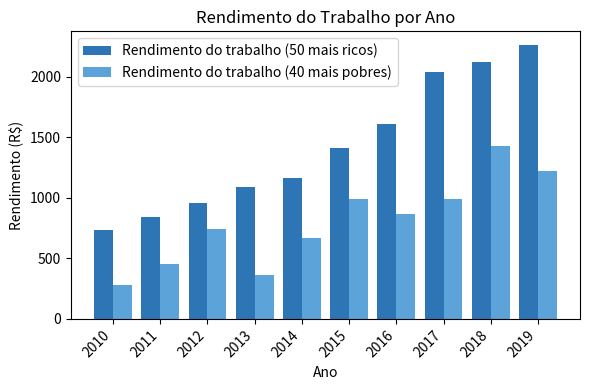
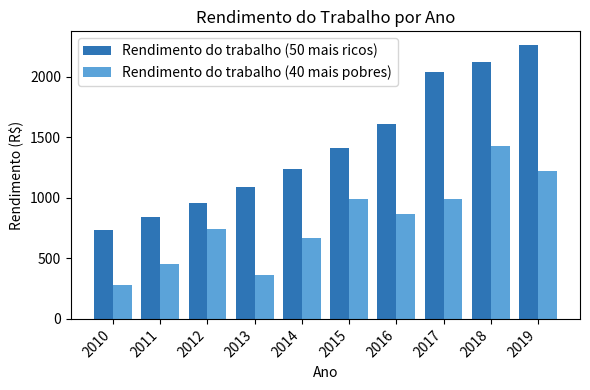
Rendimento do trabalho (50 mais ricos), 2014: 1170 -> 1240
